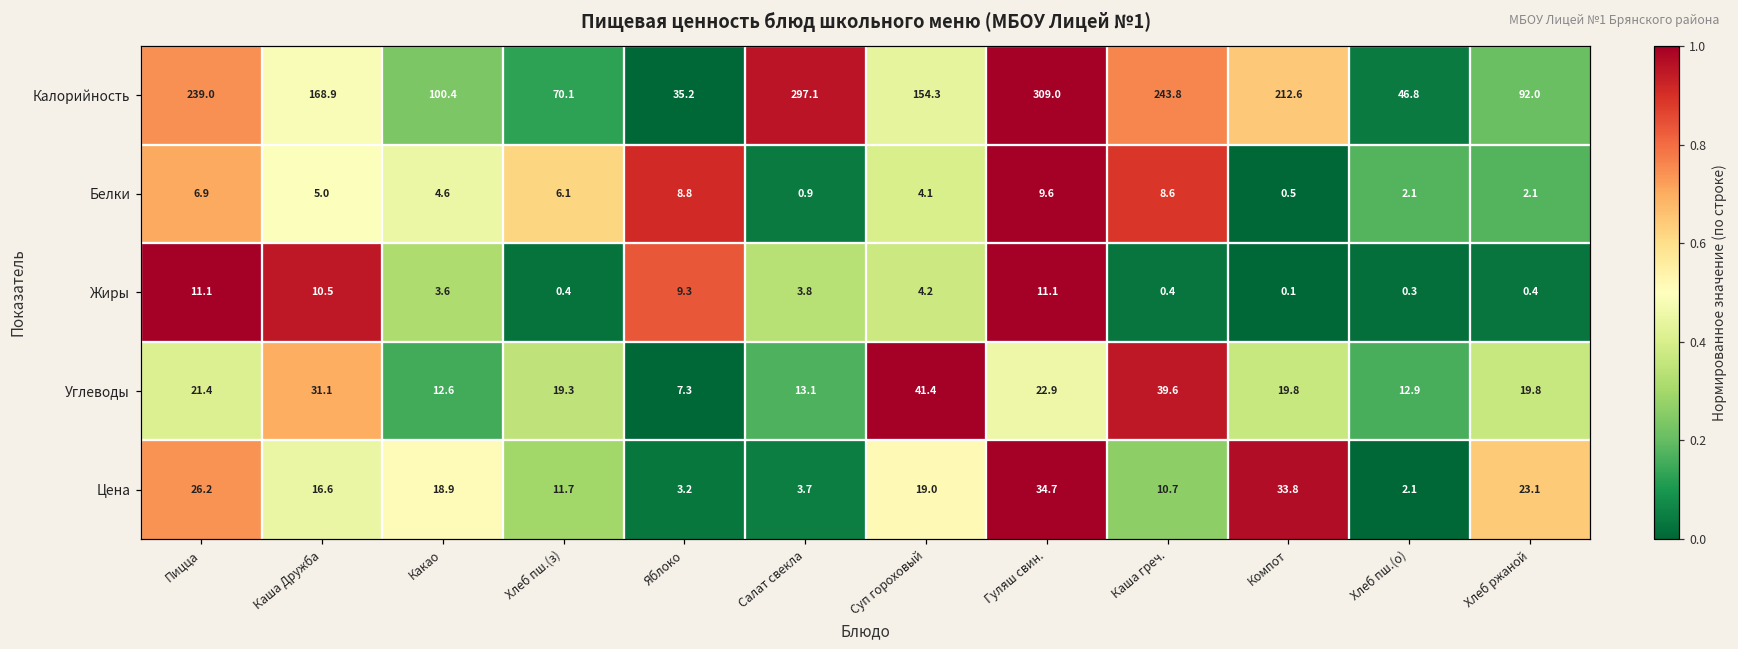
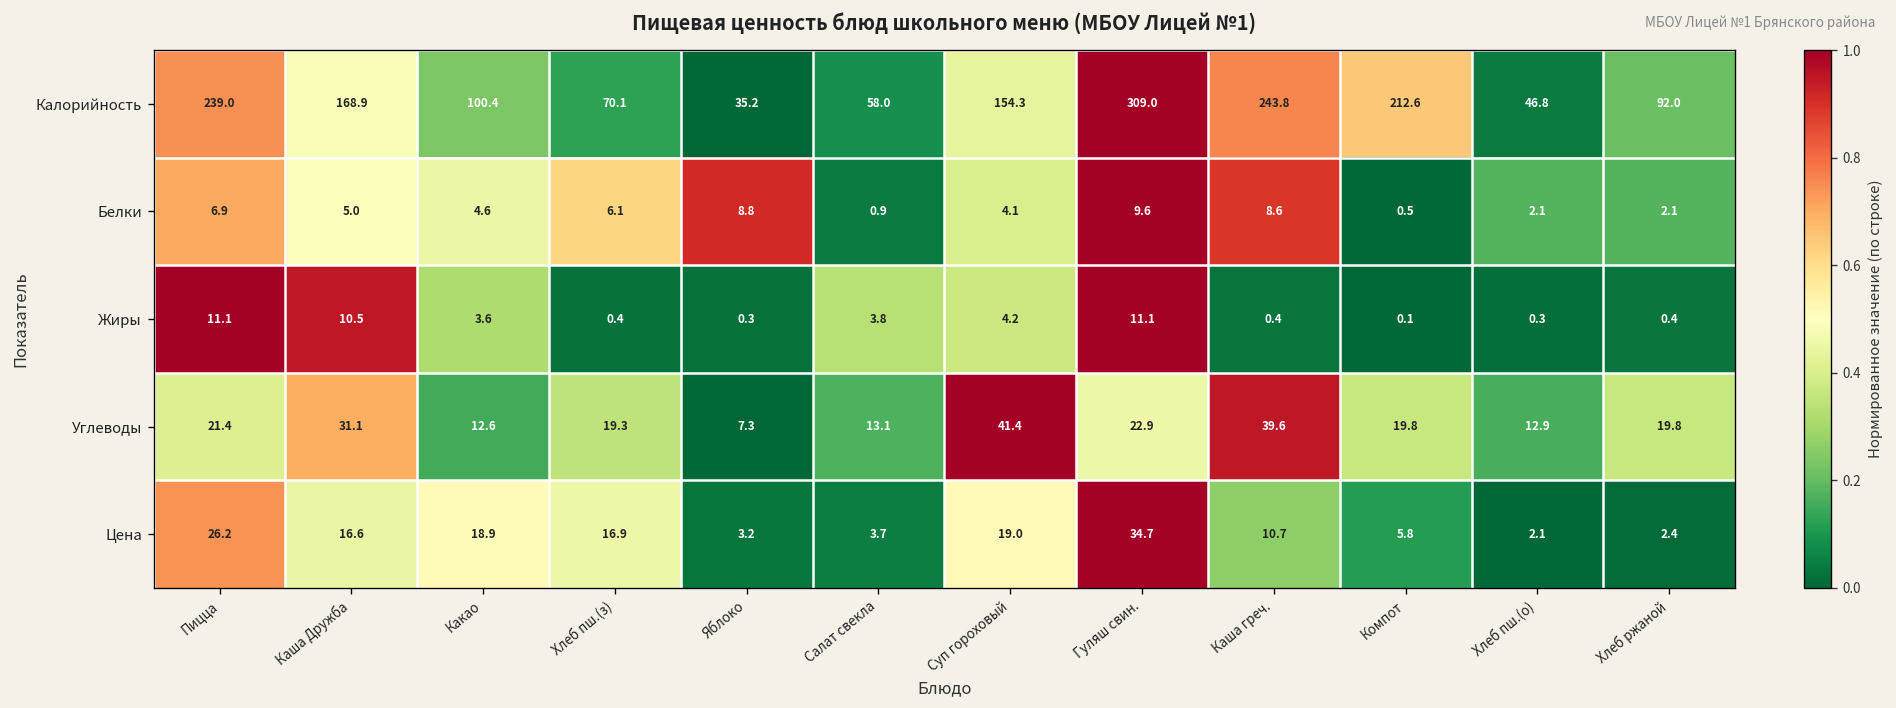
Калорийность, Салат свекла: 297.1 -> 58.0
Жиры, Яблоко: 9.3 -> 0.3
Цена, Хлеб пш.(з): 11.7 -> 16.9
Цена, Компот: 33.8 -> 5.8
Цена, Хлеб ржаной: 23.1 -> 2.4
